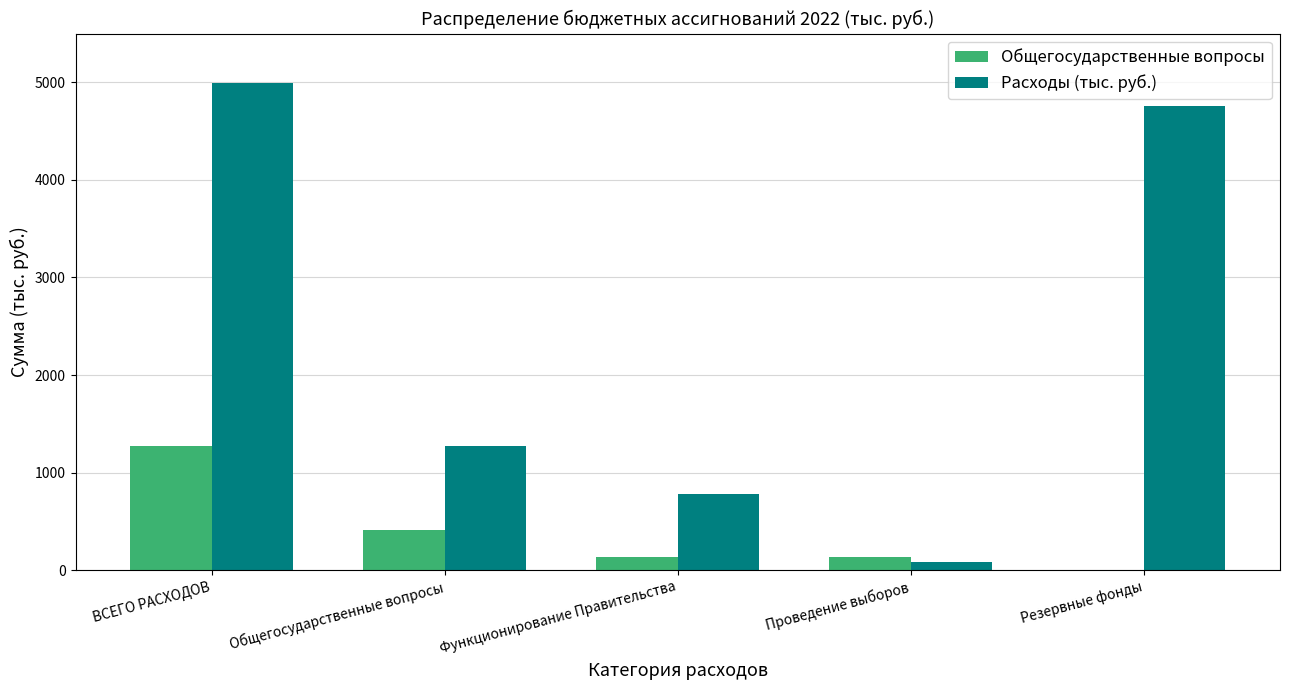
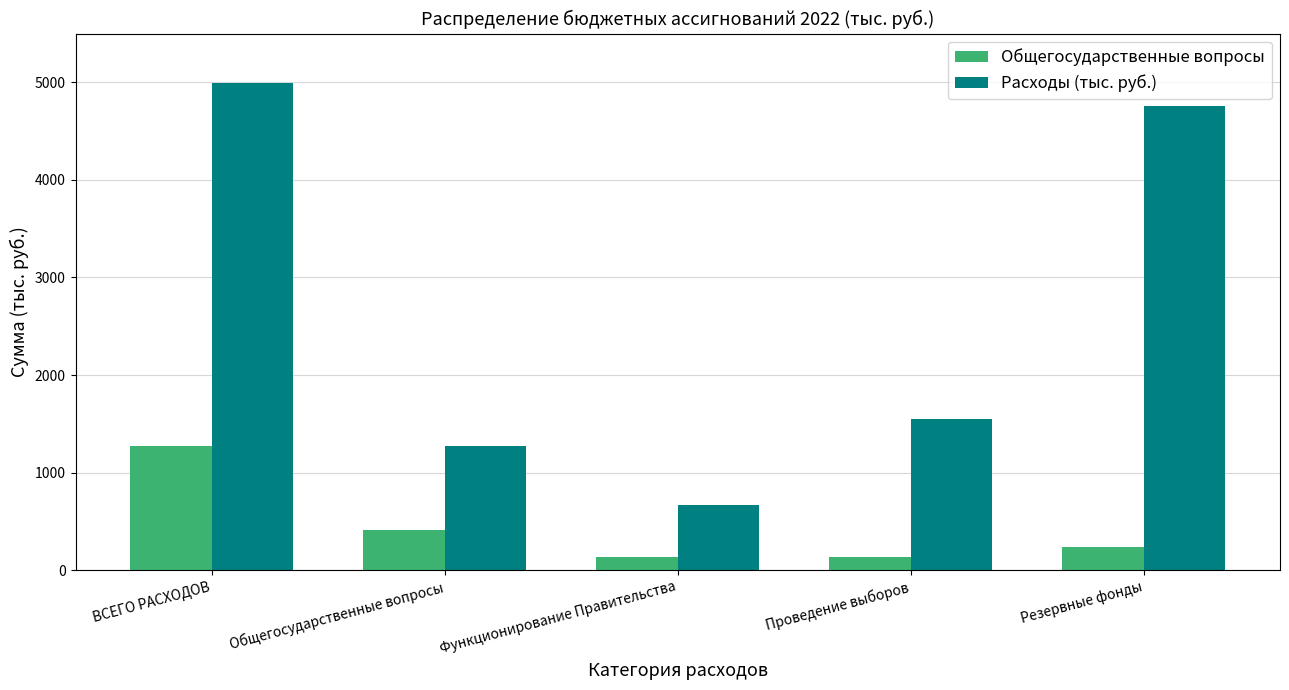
Расходы (тыс. руб.), Функционирование Правительства: 800 -> 700
Расходы (тыс. руб.), Проведение выборов: 100 -> 1600
Общегосударственные вопросы, Резервные фонды: 0 -> 200
